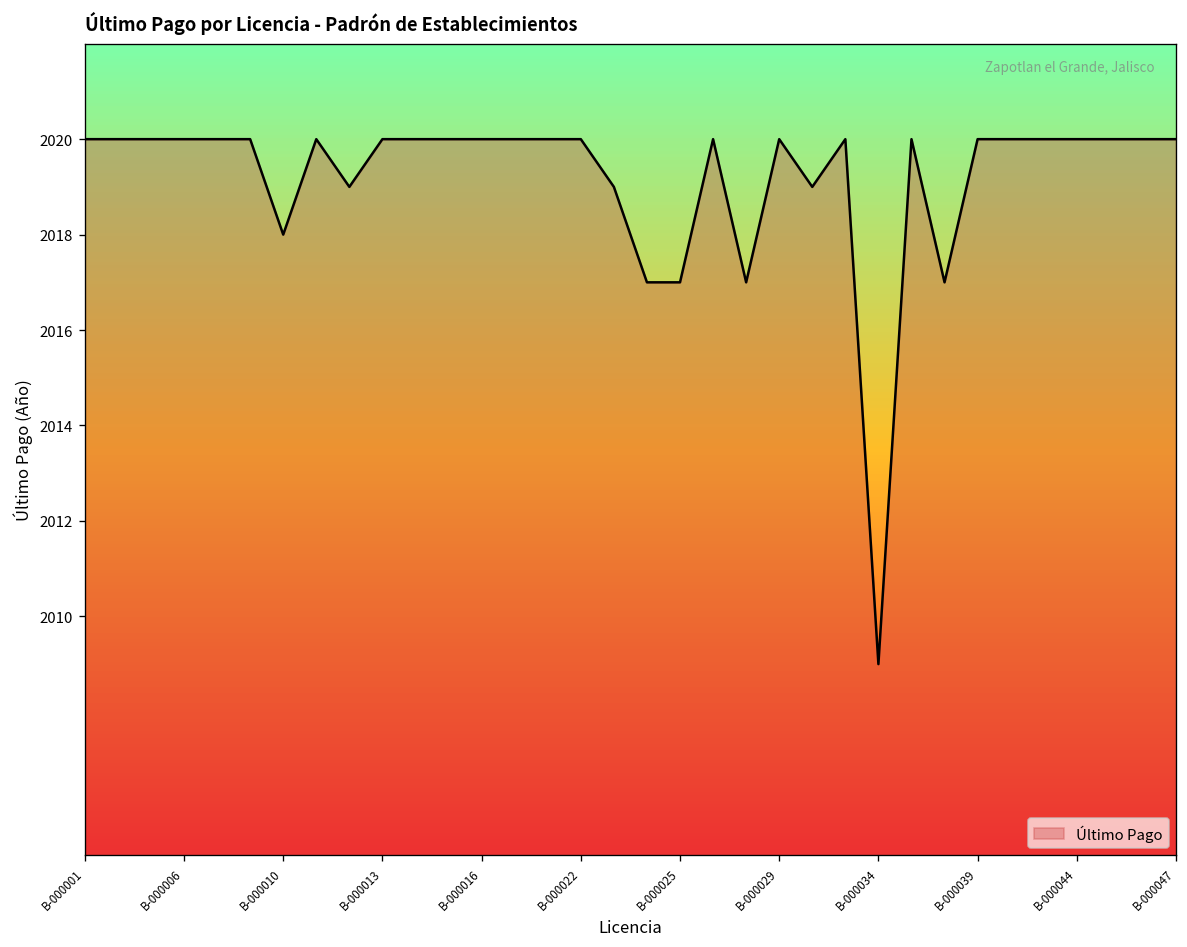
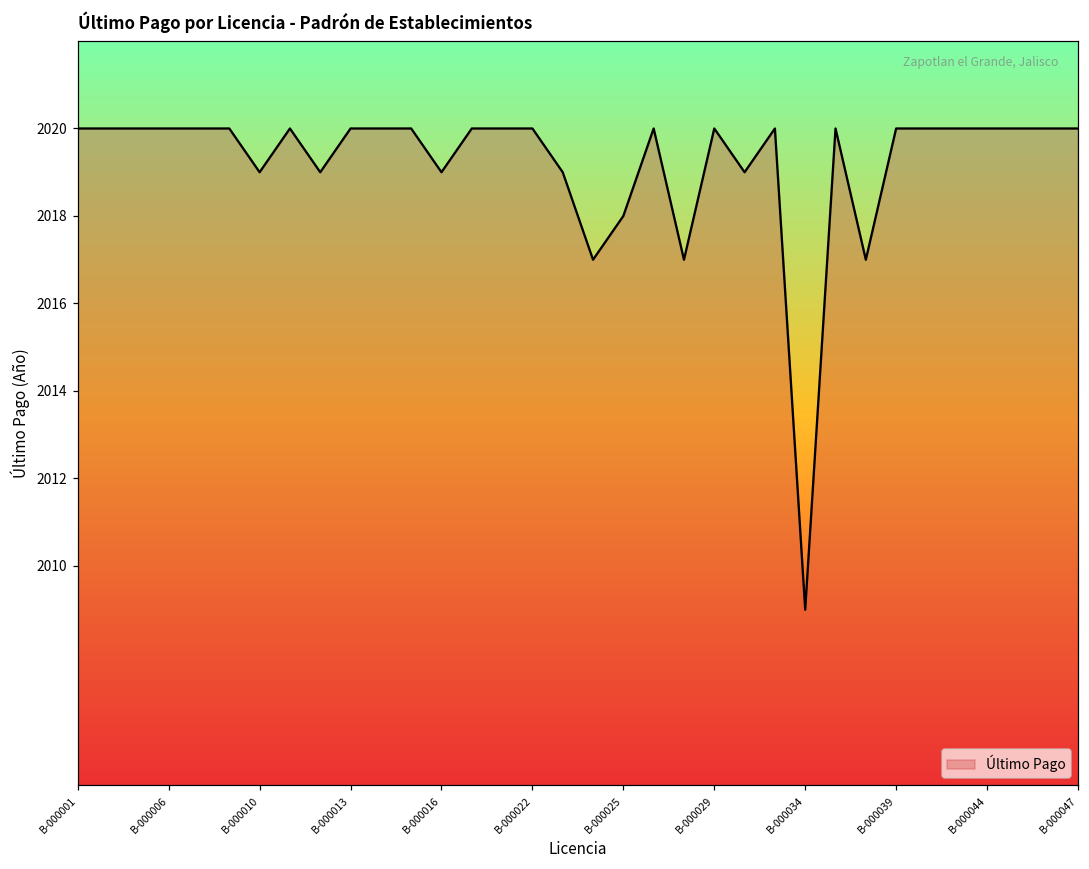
B-000010: 2018 -> 2019
B-000016: 2020 -> 2019
B-000025: 2017 -> 2018
